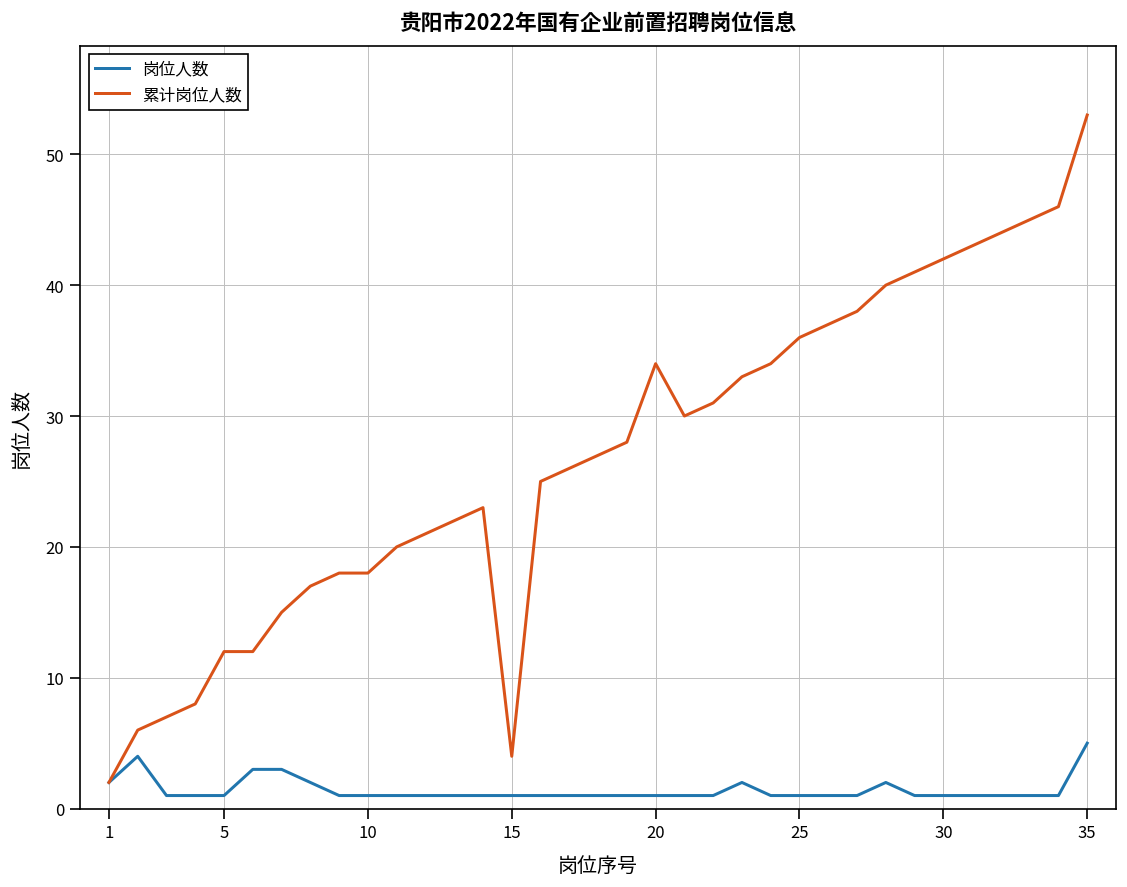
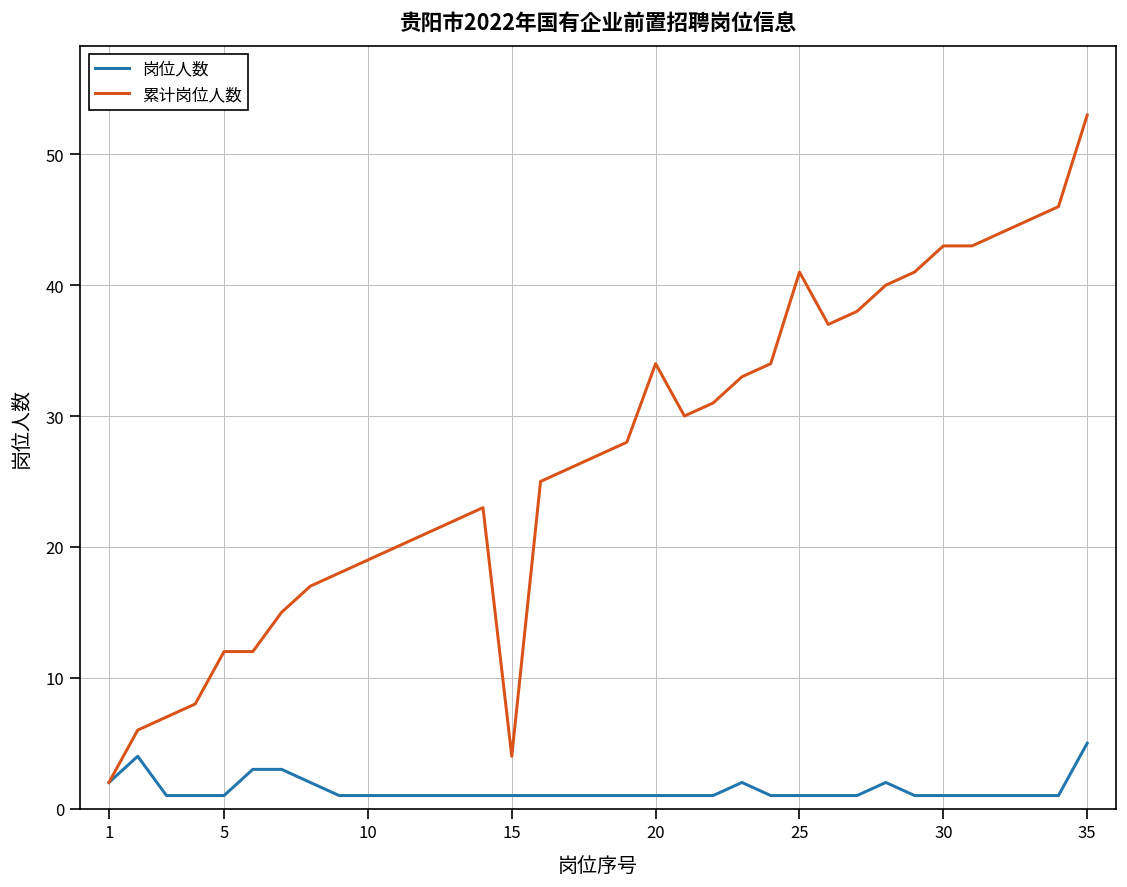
累计岗位人数, 10: 18 -> 19
累计岗位人数, 25: 36 -> 41
累计岗位人数, 30: 42 -> 43
